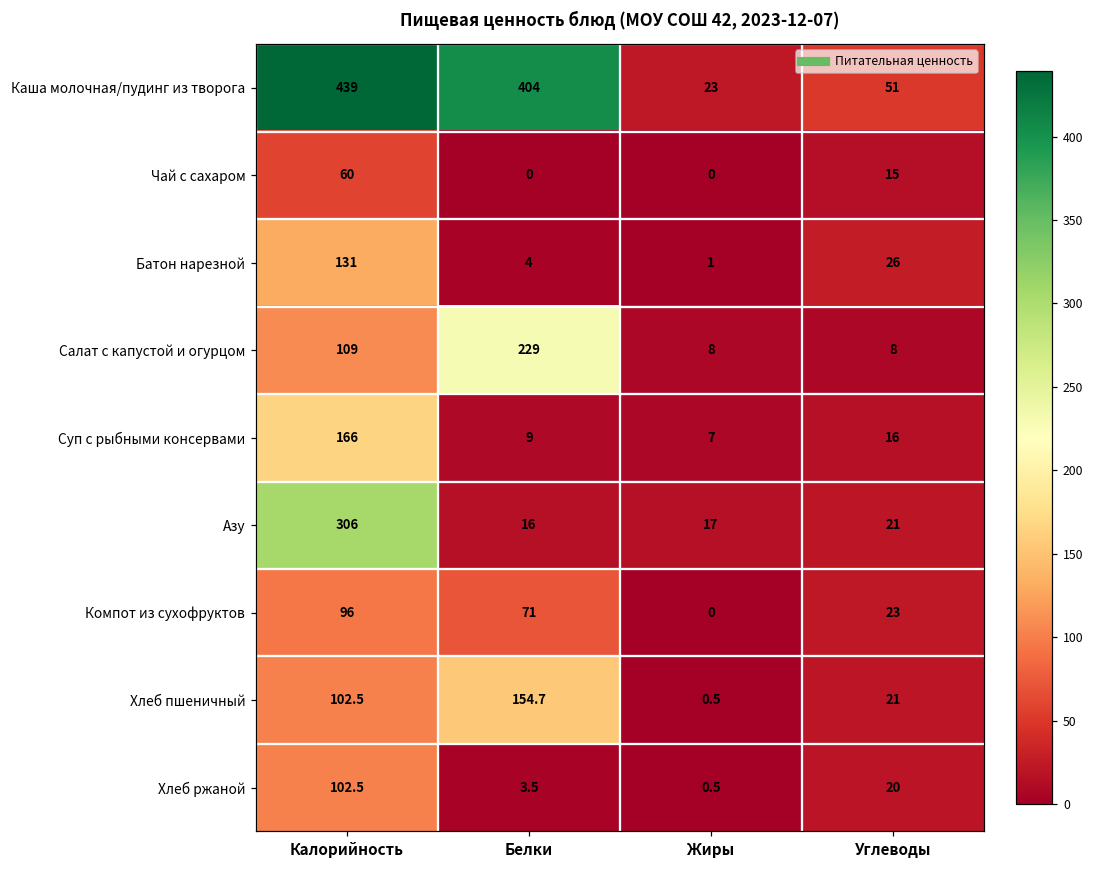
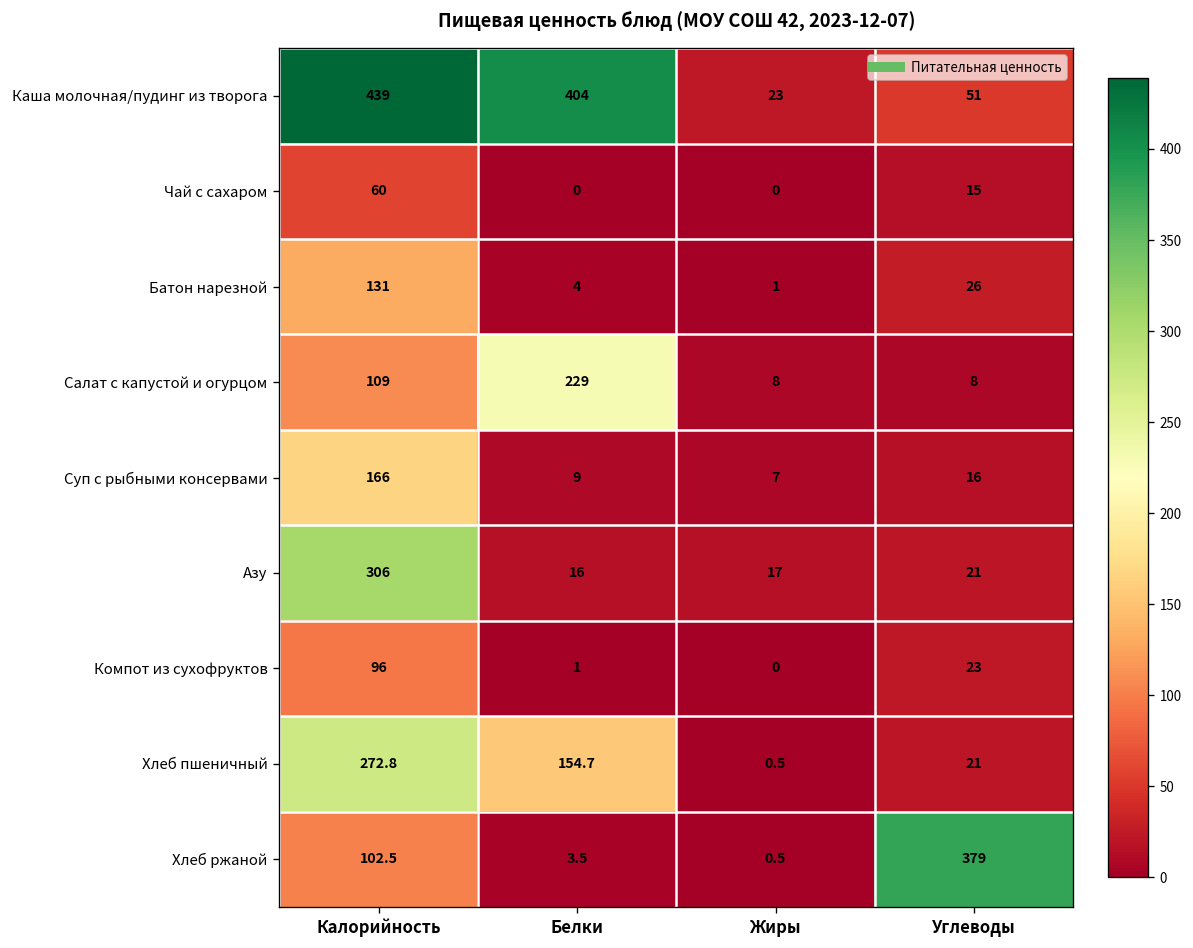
Компот из сухофруктов, Белки: 71 -> 1
Хлеб пшеничный, Калорийность: 102.5 -> 272.8
Хлеб ржаной, Углеводы: 20 -> 379
